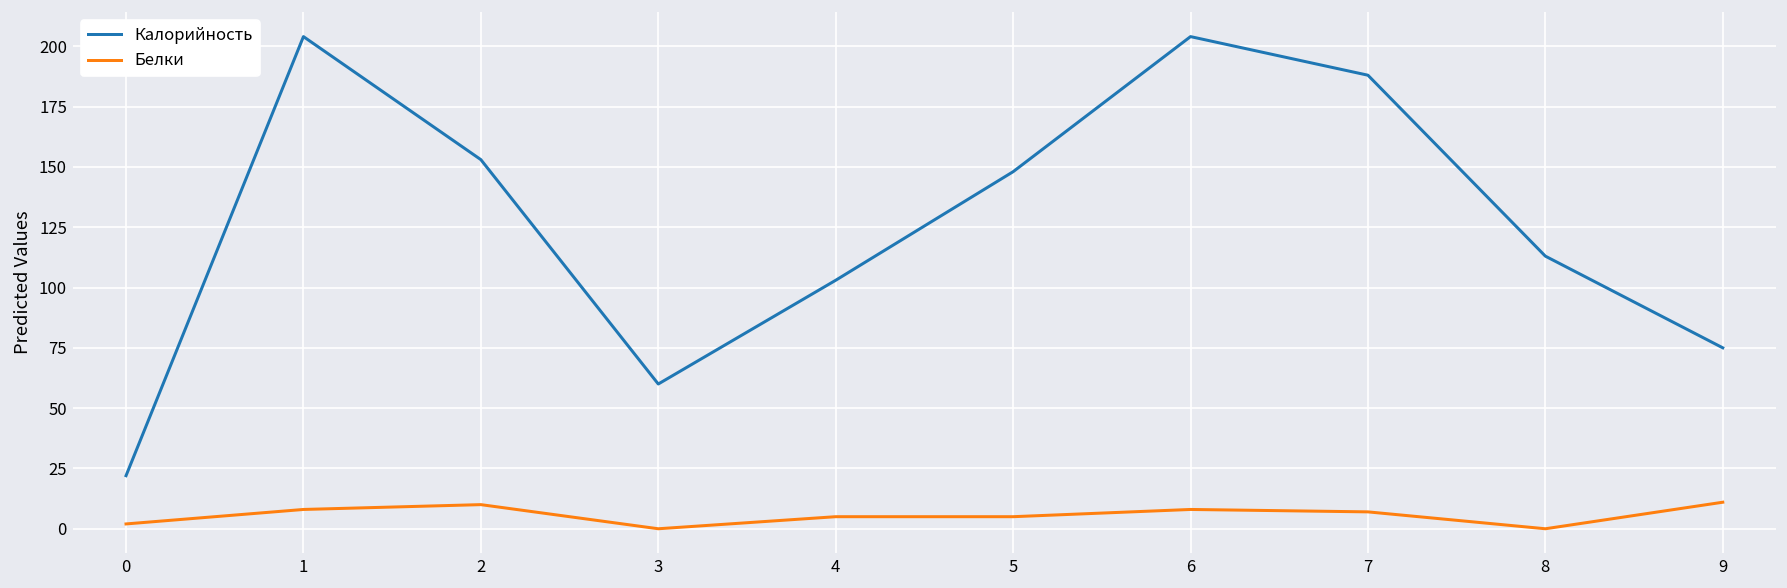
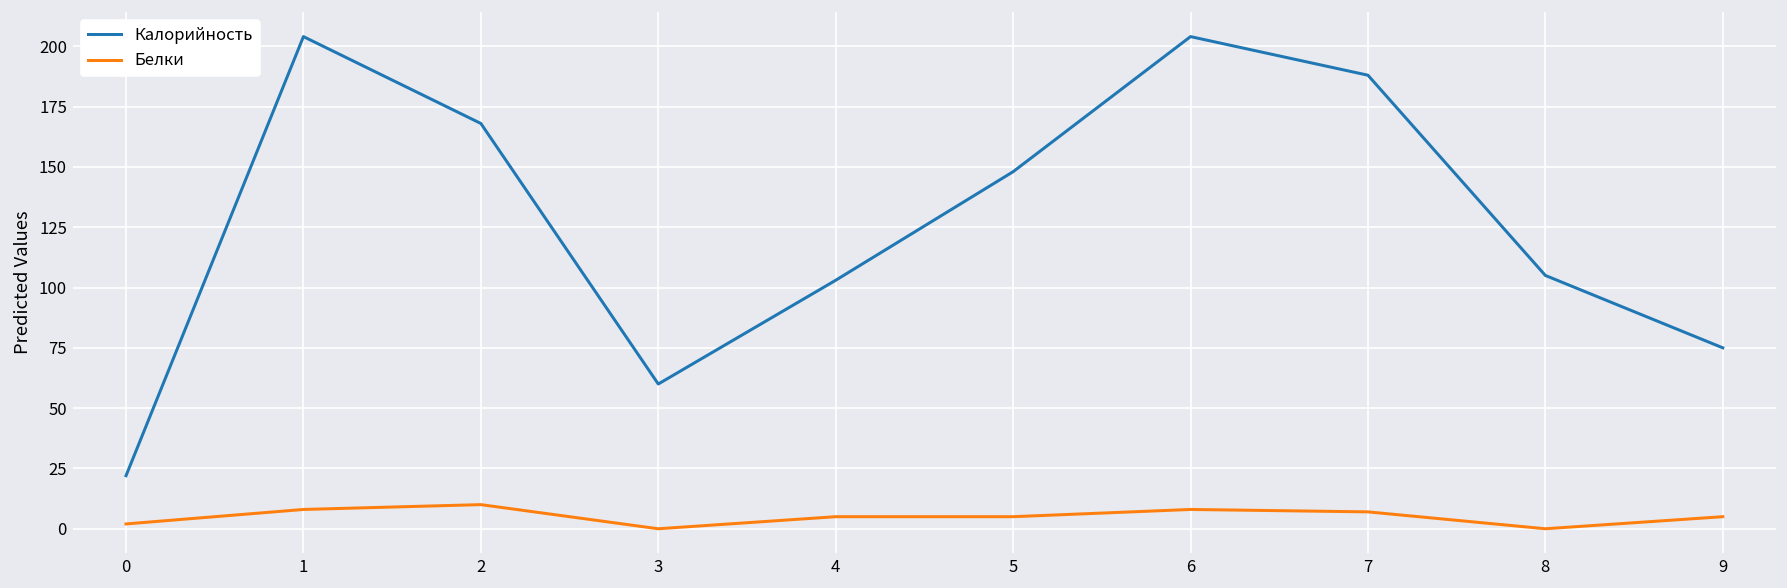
Калорийность, 2: 153 -> 168
Калорийность, 8: 113 -> 105
Белки, 9: 11 -> 5
